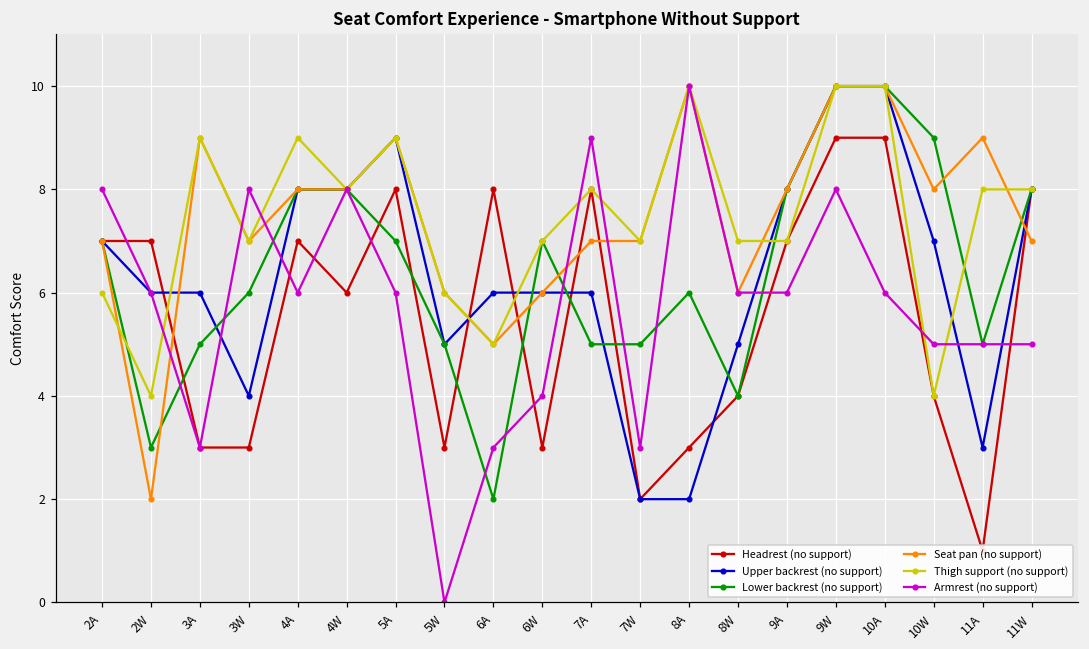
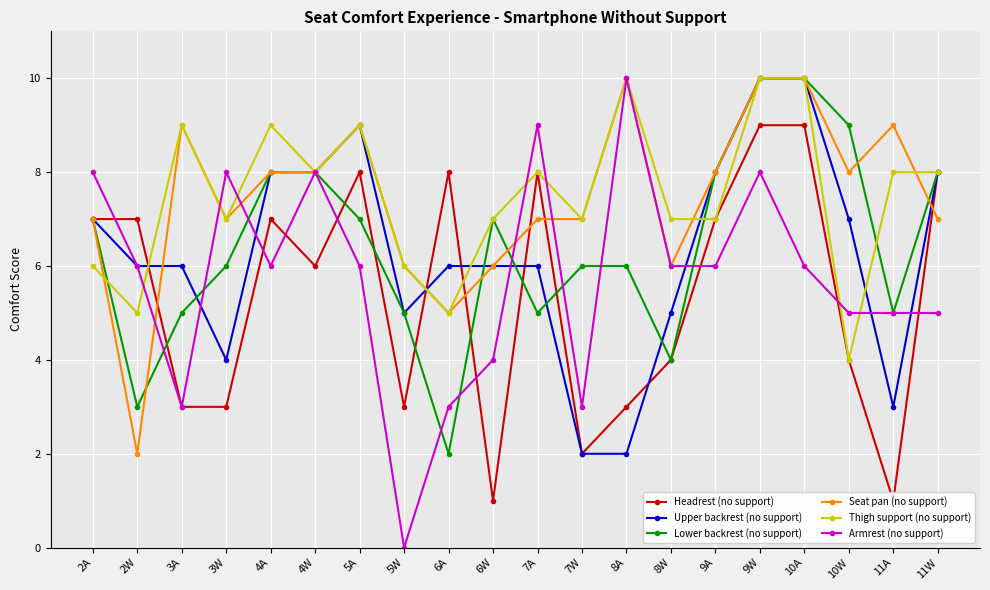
Thigh support (no support), 2W: 4 -> 5
Headrest (no support), 6W: 3 -> 1
Lower backrest (no support), 7W: 5 -> 6
